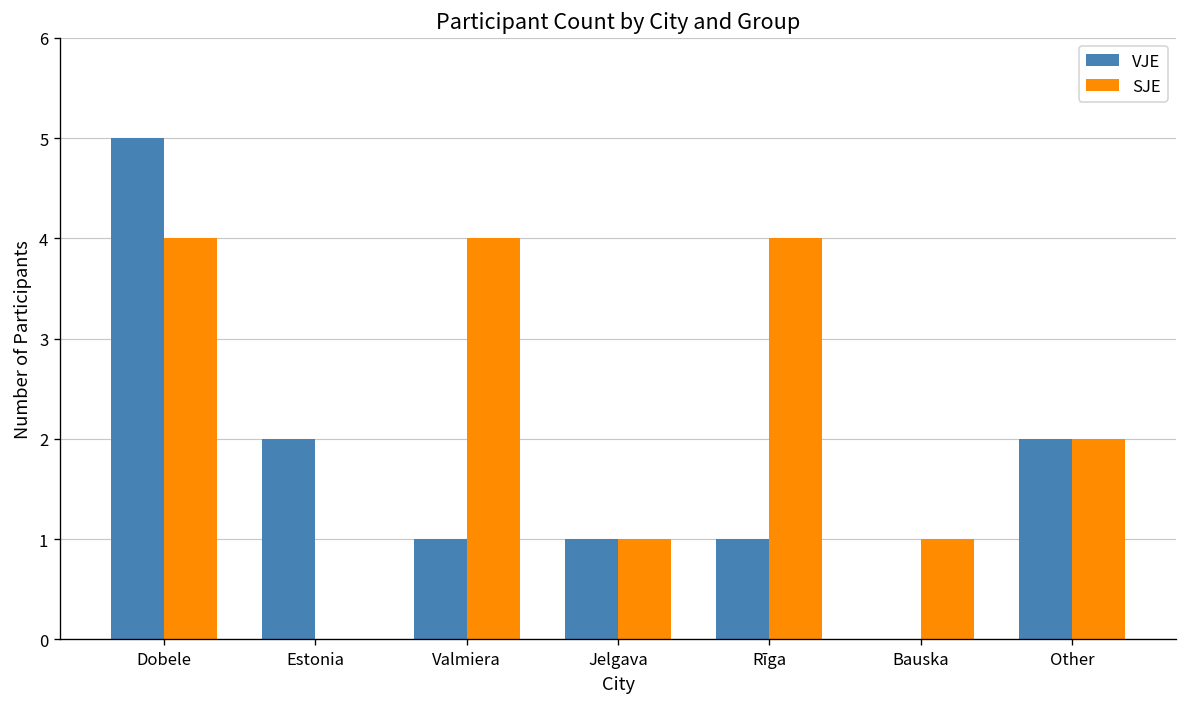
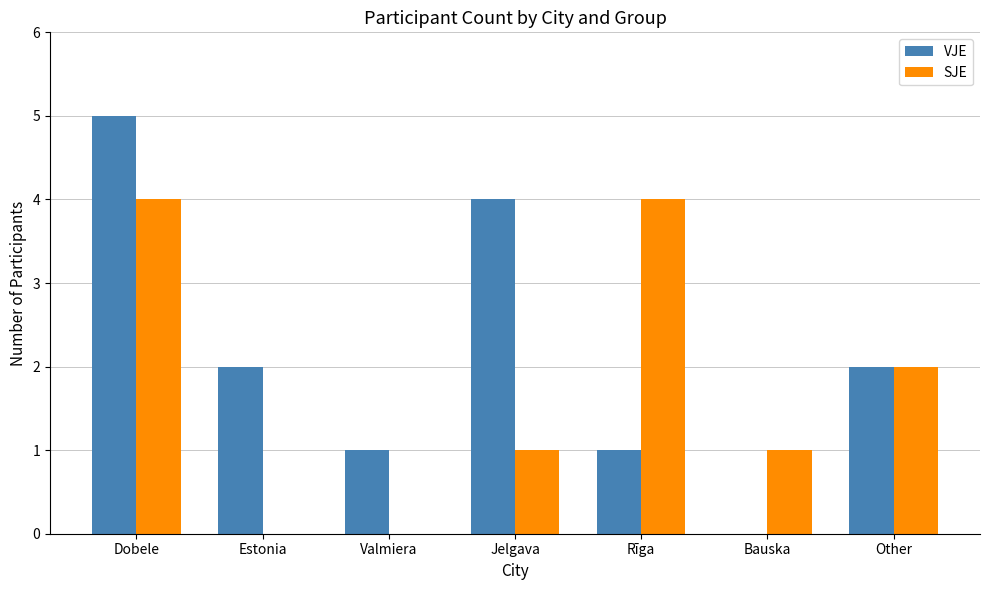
SJE, Valmiera: 4 -> 0
VJE, Jelgava: 1 -> 4
